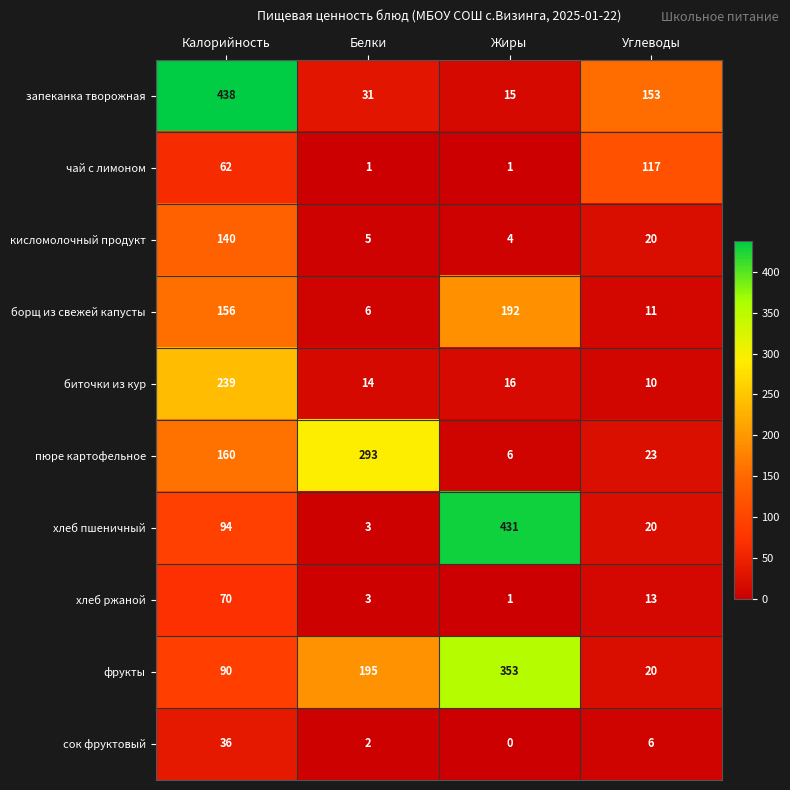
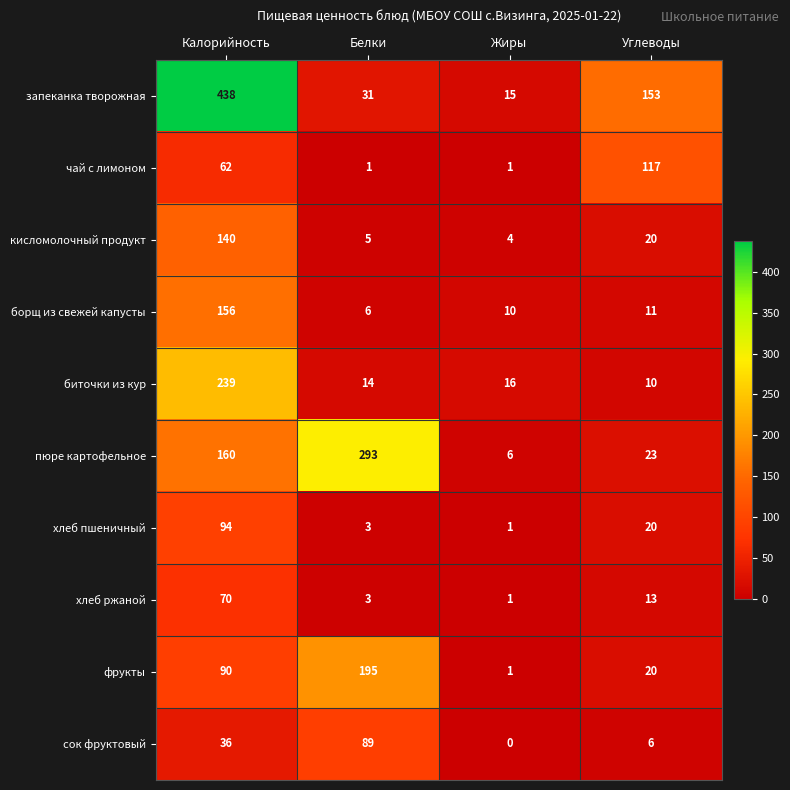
борщ из свежей капусты, Жиры: 192 -> 10
хлеб пшеничный, Жиры: 431 -> 1
фрукты, Жиры: 353 -> 1
сок фруктовый, Белки: 2 -> 89
